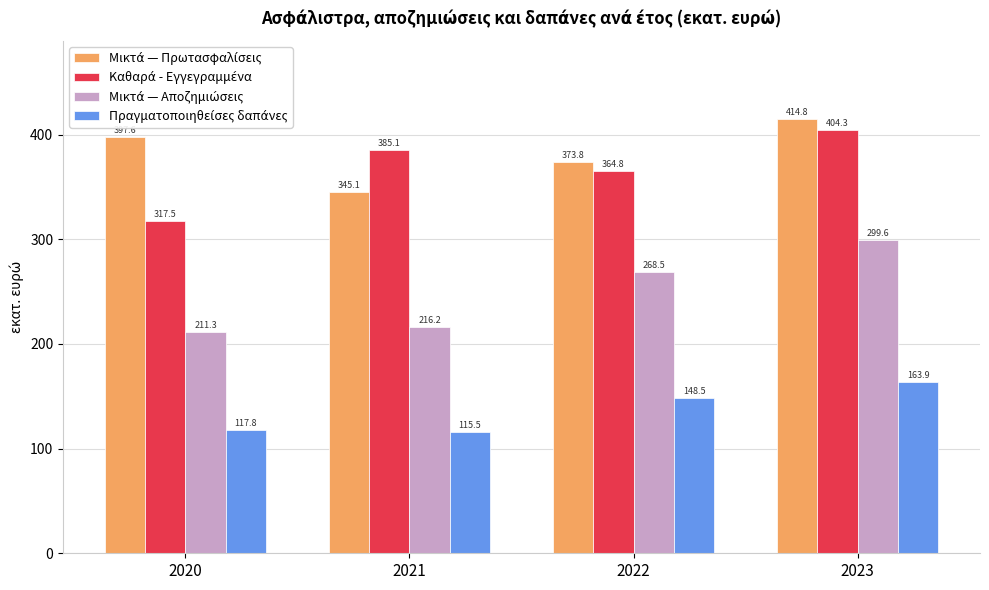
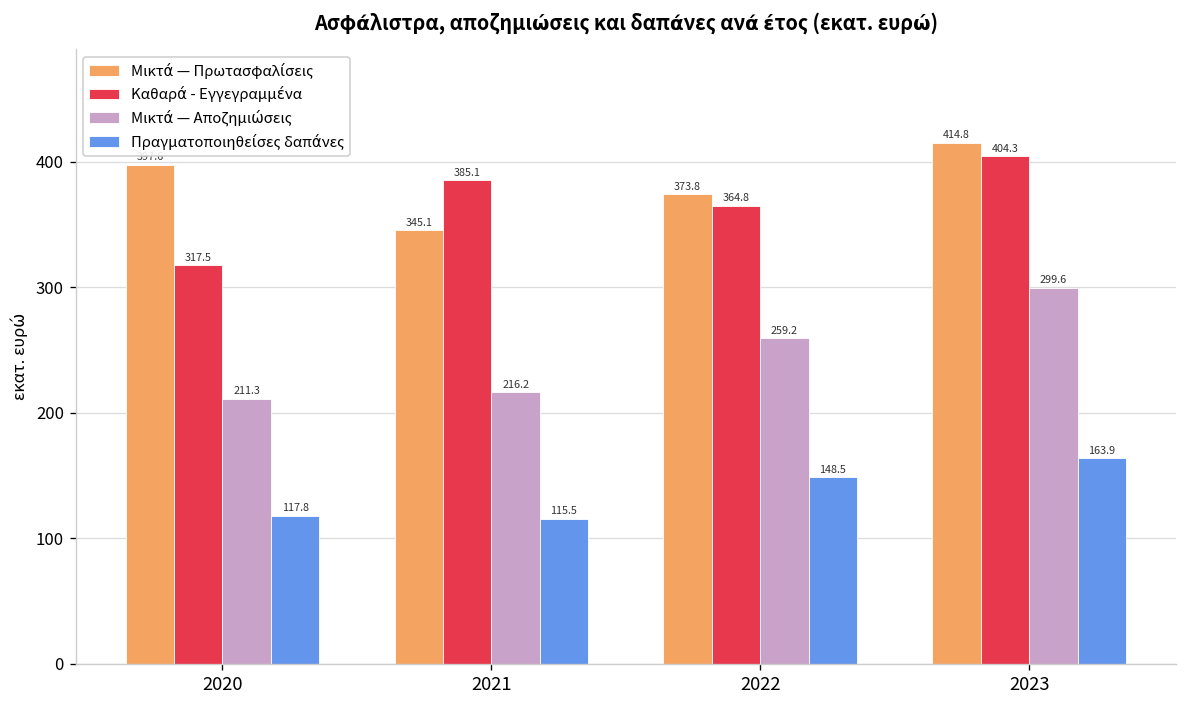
Μικτά — Αποζημιώσεις, 2022: 268.5 -> 259.2
